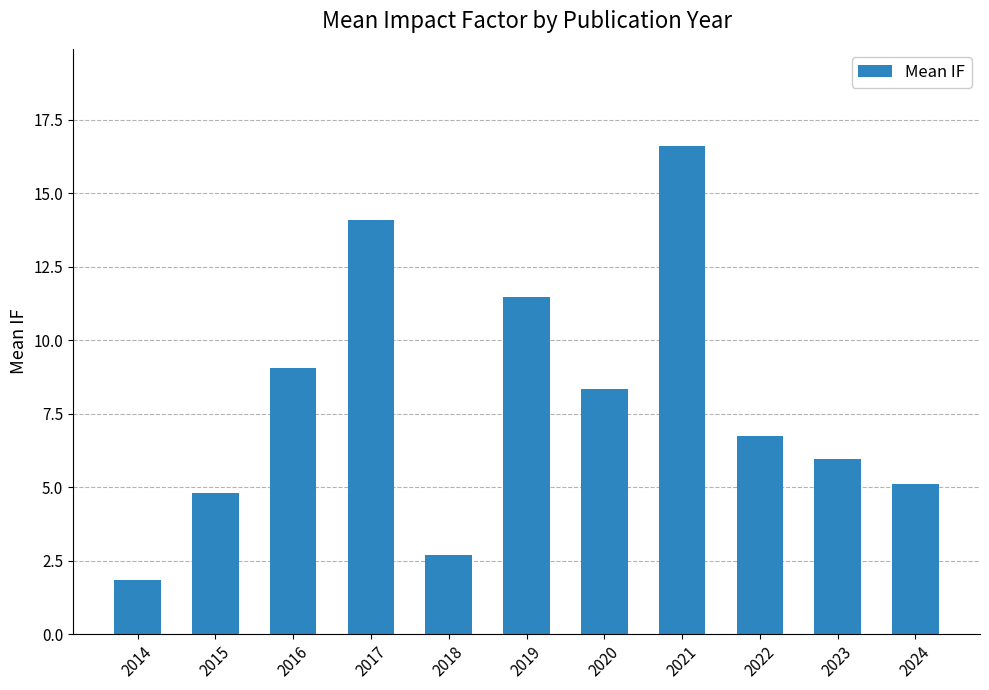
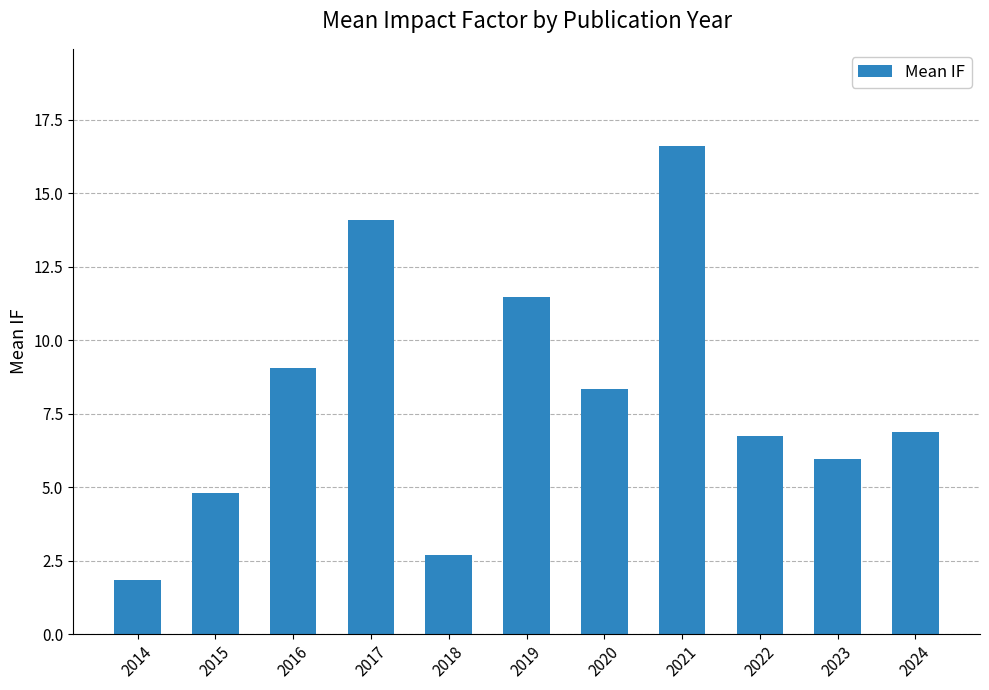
2024: 5.1 -> 6.9
